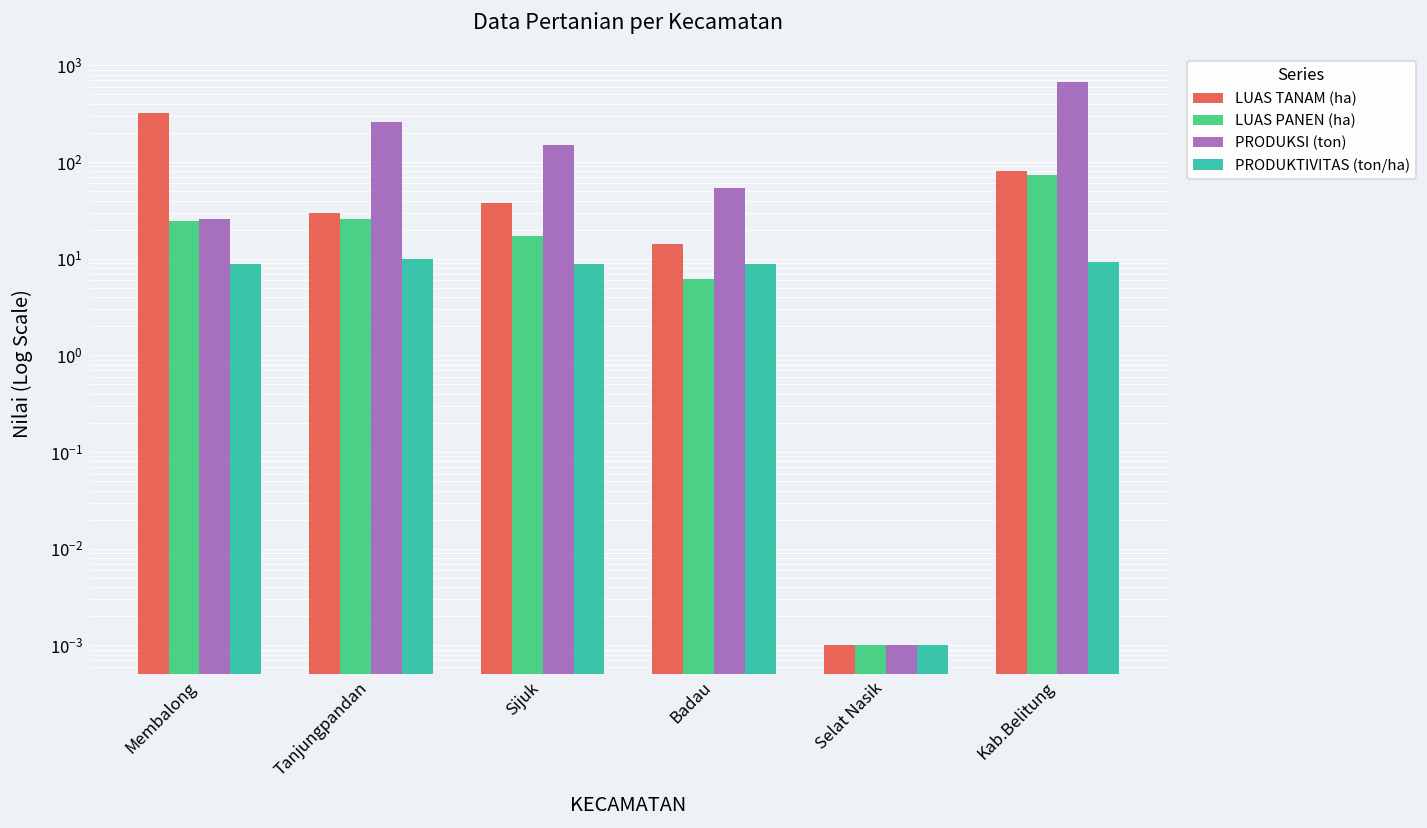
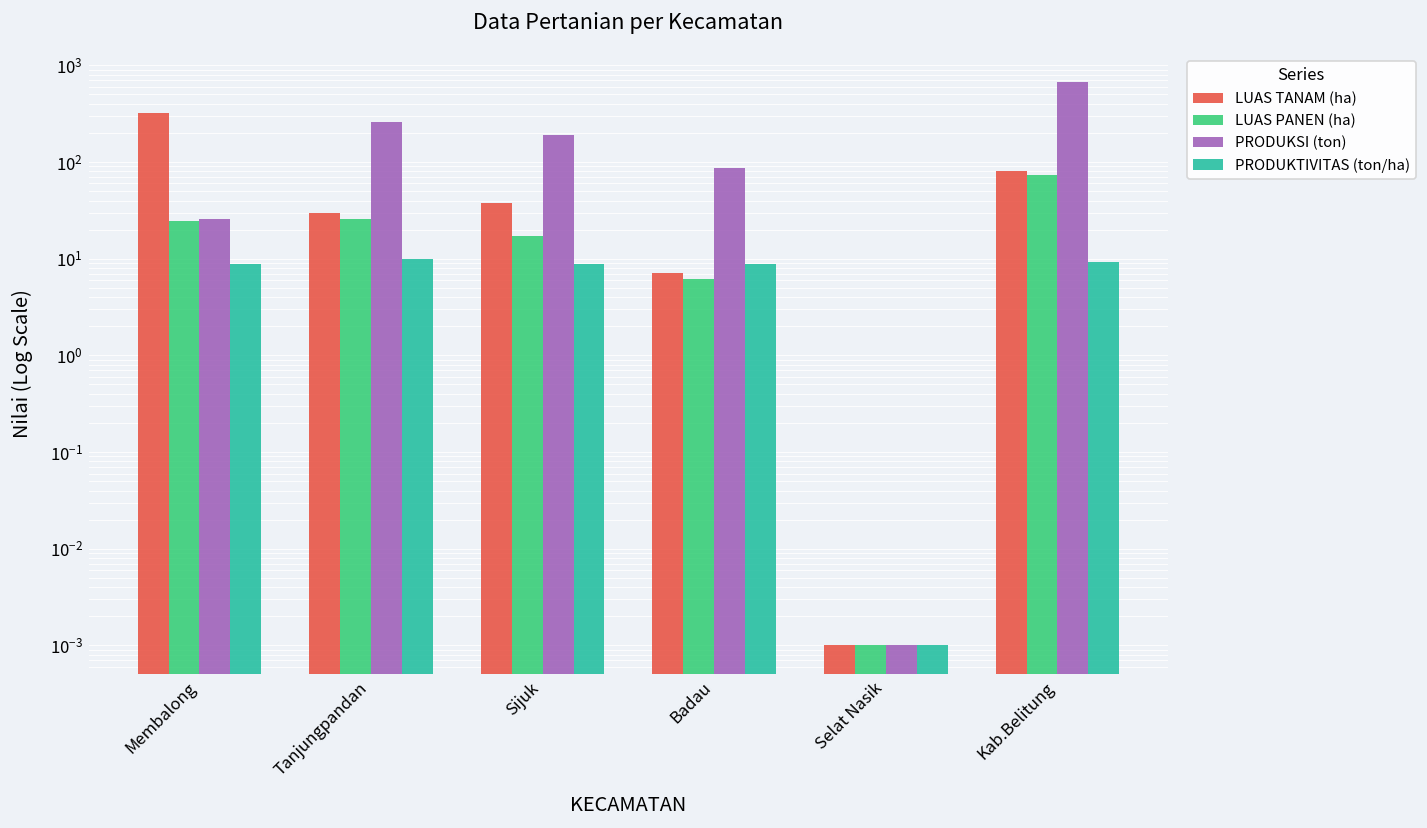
PRODUKSI (ton), Sijuk: 150 -> 190
LUAS TANAM (ha), Badau: 14 -> 7
PRODUKSI (ton), Badau: 50 -> 90
